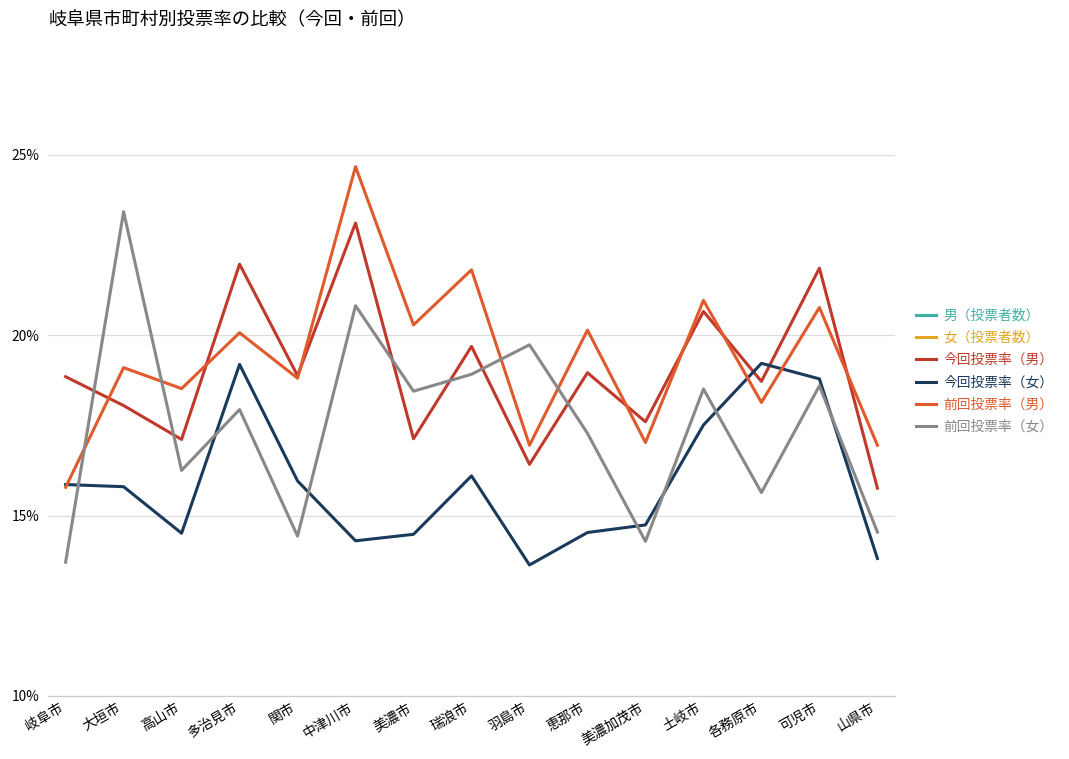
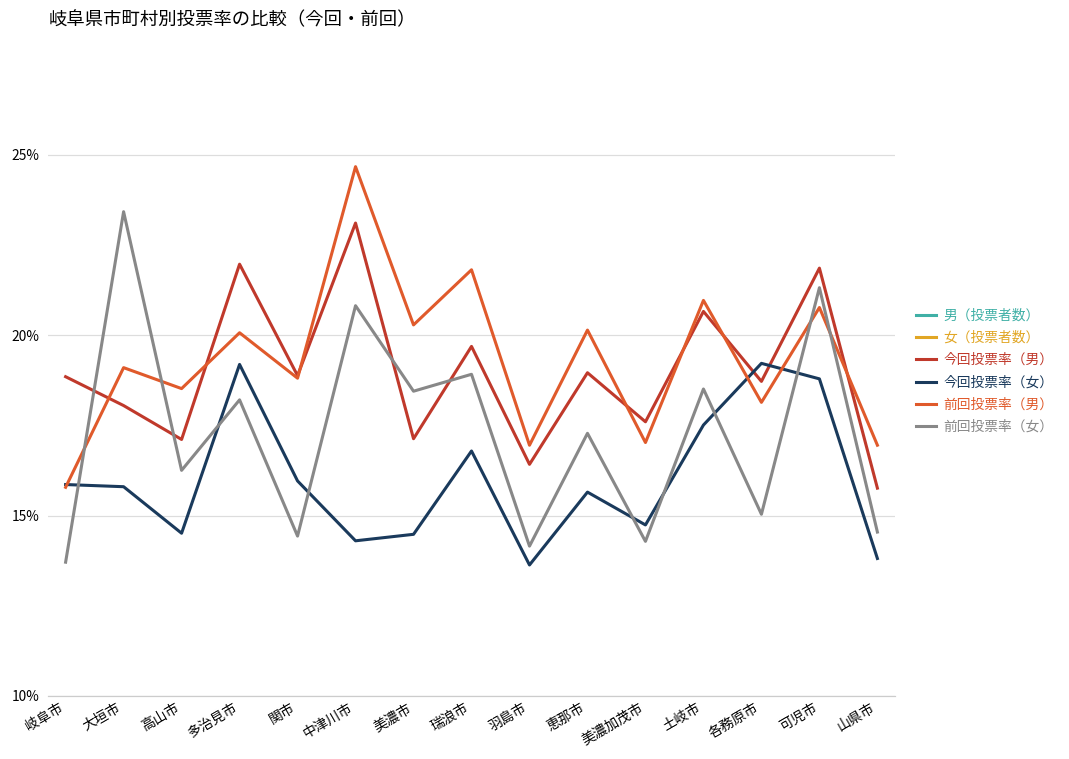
前回投票率（女）, 多治見市: 17.9% -> 18.2%
今回投票率（女）, 瑞浪市: 16.1% -> 16.8%
前回投票率（女）, 羽島市: 19.7% -> 14.2%
今回投票率（女）, 恵那市: 14.5% -> 15.7%
前回投票率（女）, 各務原市: 15.6% -> 15.0%
前回投票率（女）, 可児市: 18.6% -> 21.3%
